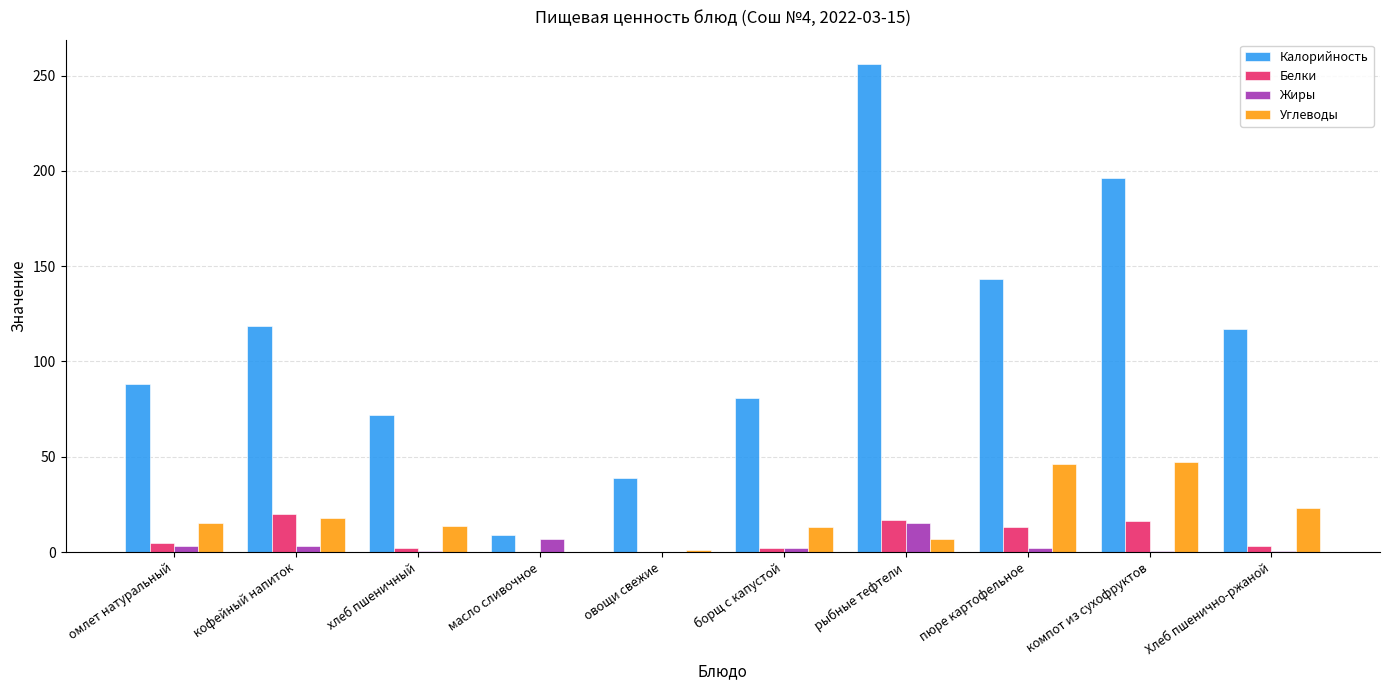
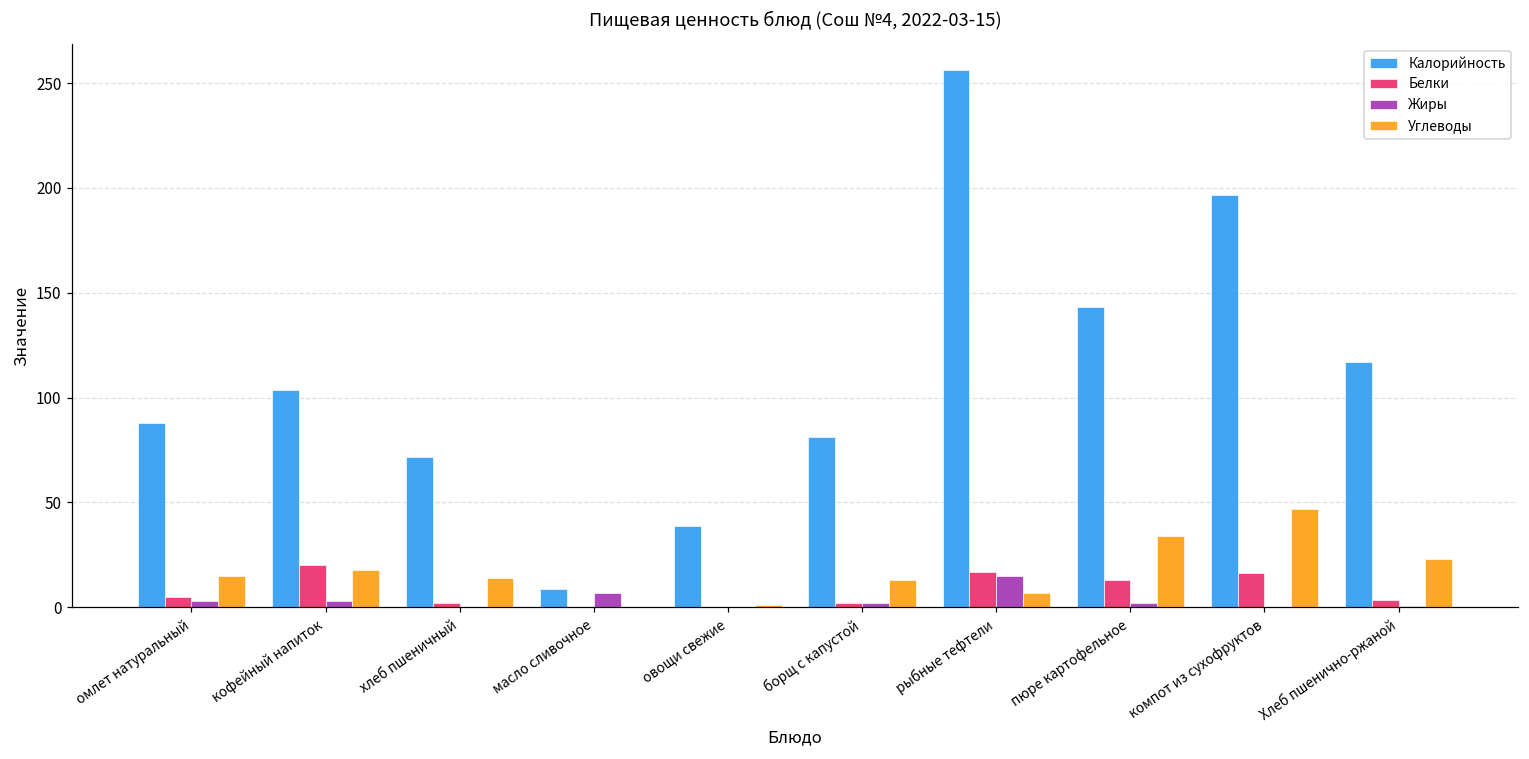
Калорийность, кофейный напиток: 119 -> 104
Углеводы, пюре картофельное: 46 -> 34
